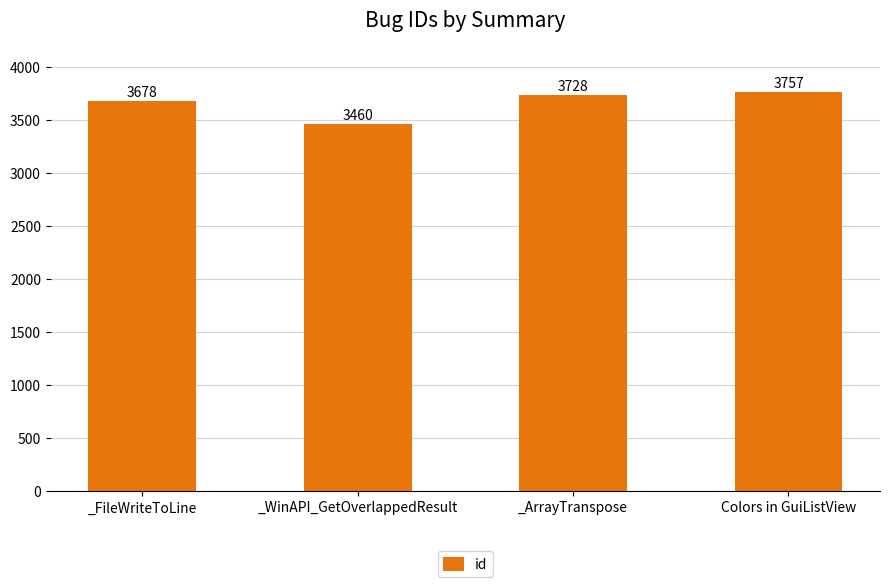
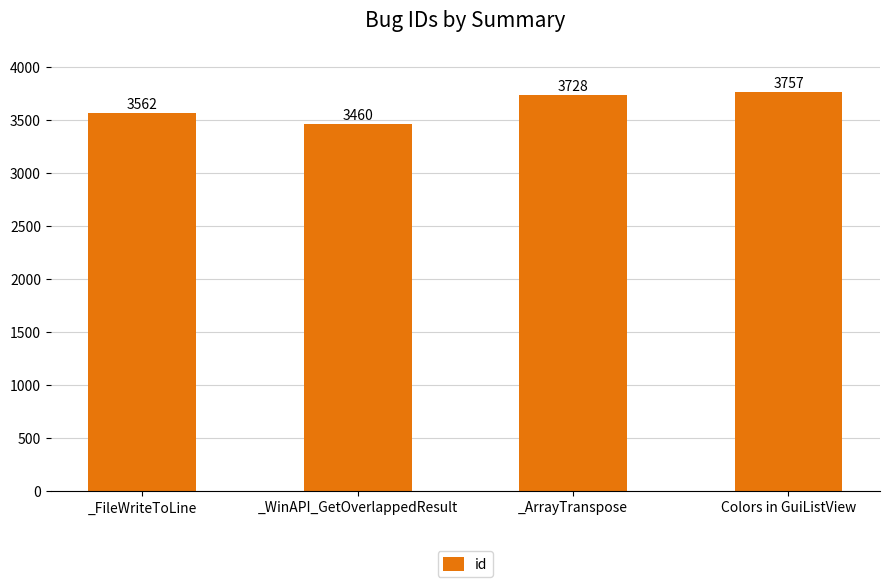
_FileWriteToLine: 3678 -> 3562
